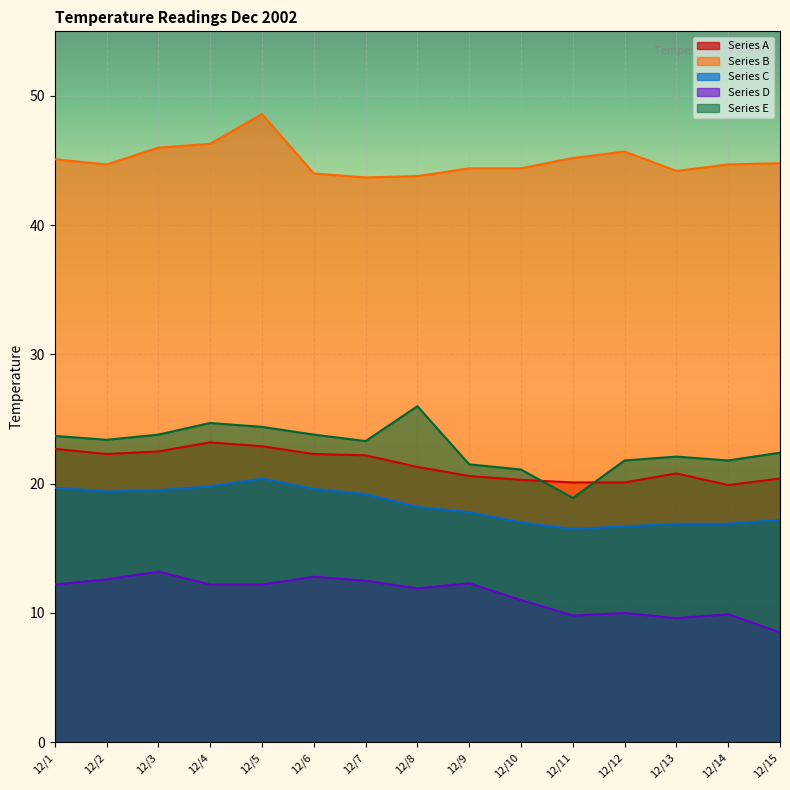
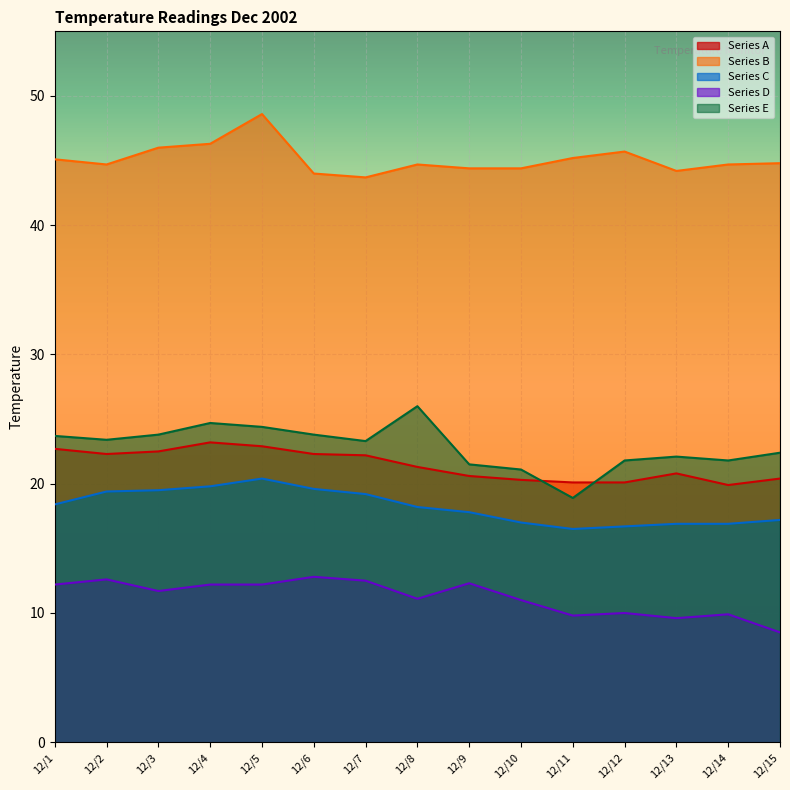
Series C, 12/1: 19.7 -> 18.4
Series D, 12/3: 13.2 -> 11.7
Series B, 12/8: 43.8 -> 44.7
Series D, 12/8: 11.9 -> 11.1
